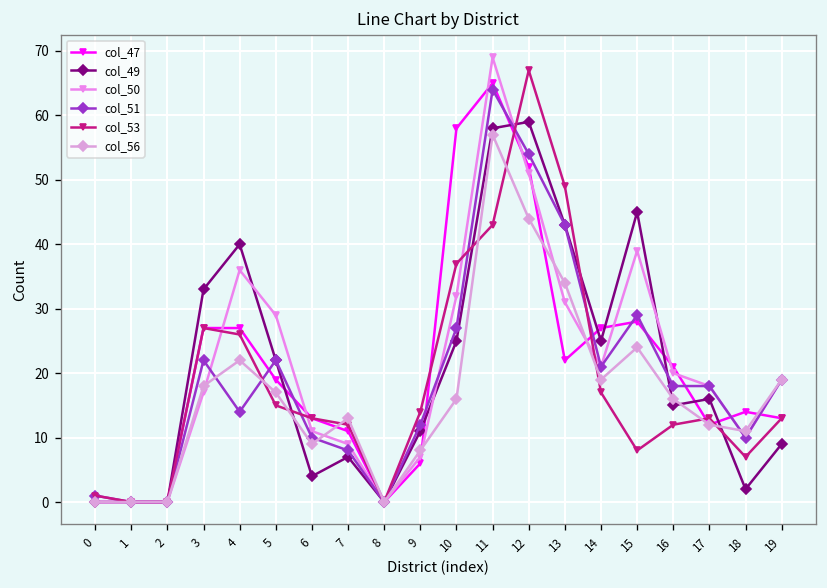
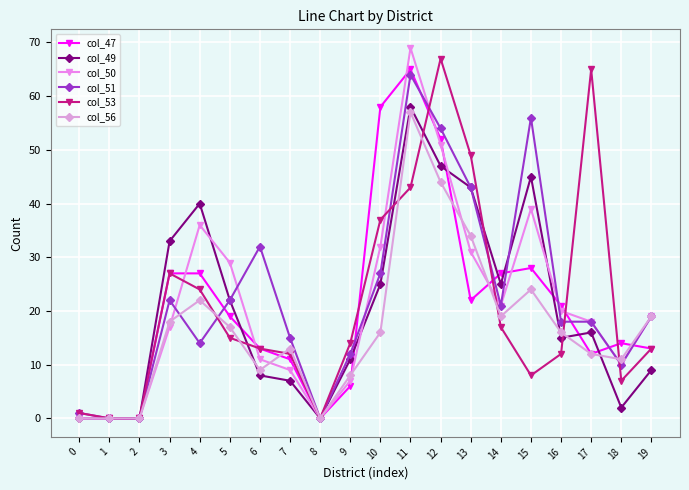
col_53, 4: 26 -> 24
col_49, 6: 4 -> 8
col_51, 6: 10 -> 32
col_51, 7: 8 -> 15
col_49, 12: 59 -> 47
col_51, 15: 29 -> 56
col_53, 17: 13 -> 65
